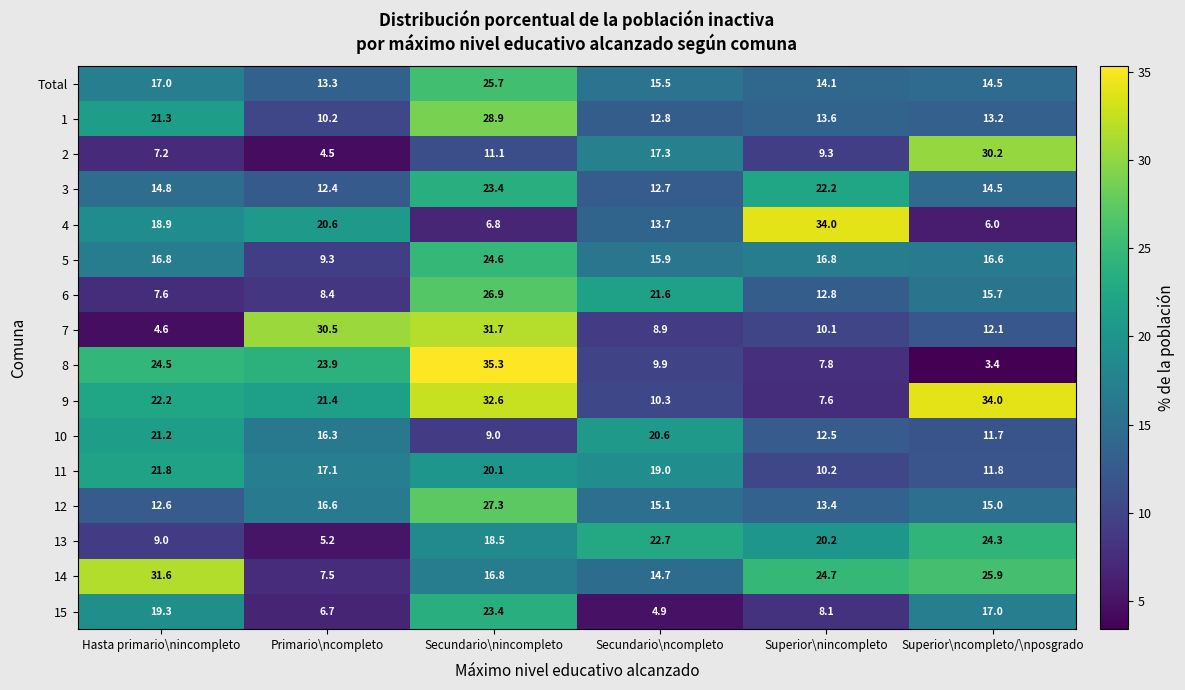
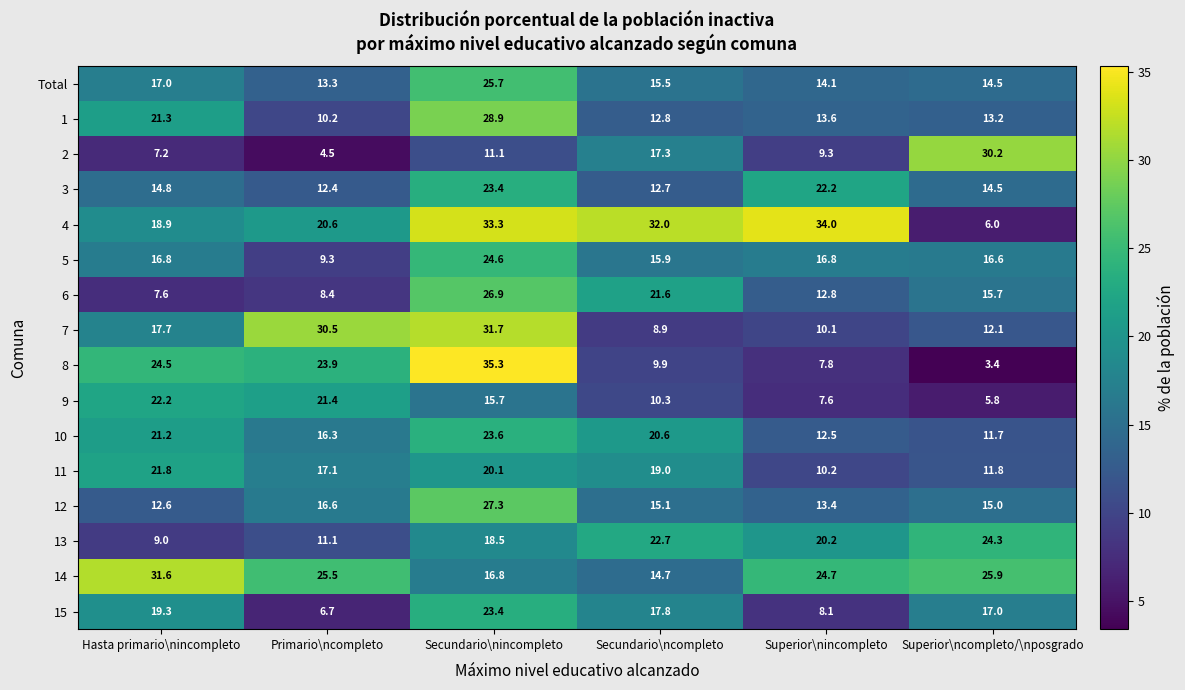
4, Secundario\nincompleto: 6.8 -> 33.3
4, Secundario\ncompleto: 13.7 -> 32.0
7, Hasta primario\nincompleto: 4.6 -> 17.7
9, Secundario\nincompleto: 32.6 -> 15.7
9, Superior\ncompleto/\nposgrado: 34.0 -> 5.8
10, Secundario\nincompleto: 9.0 -> 23.6
13, Primario\ncompleto: 5.2 -> 11.1
14, Primario\ncompleto: 7.5 -> 25.5
15, Secundario\ncompleto: 4.9 -> 17.8
